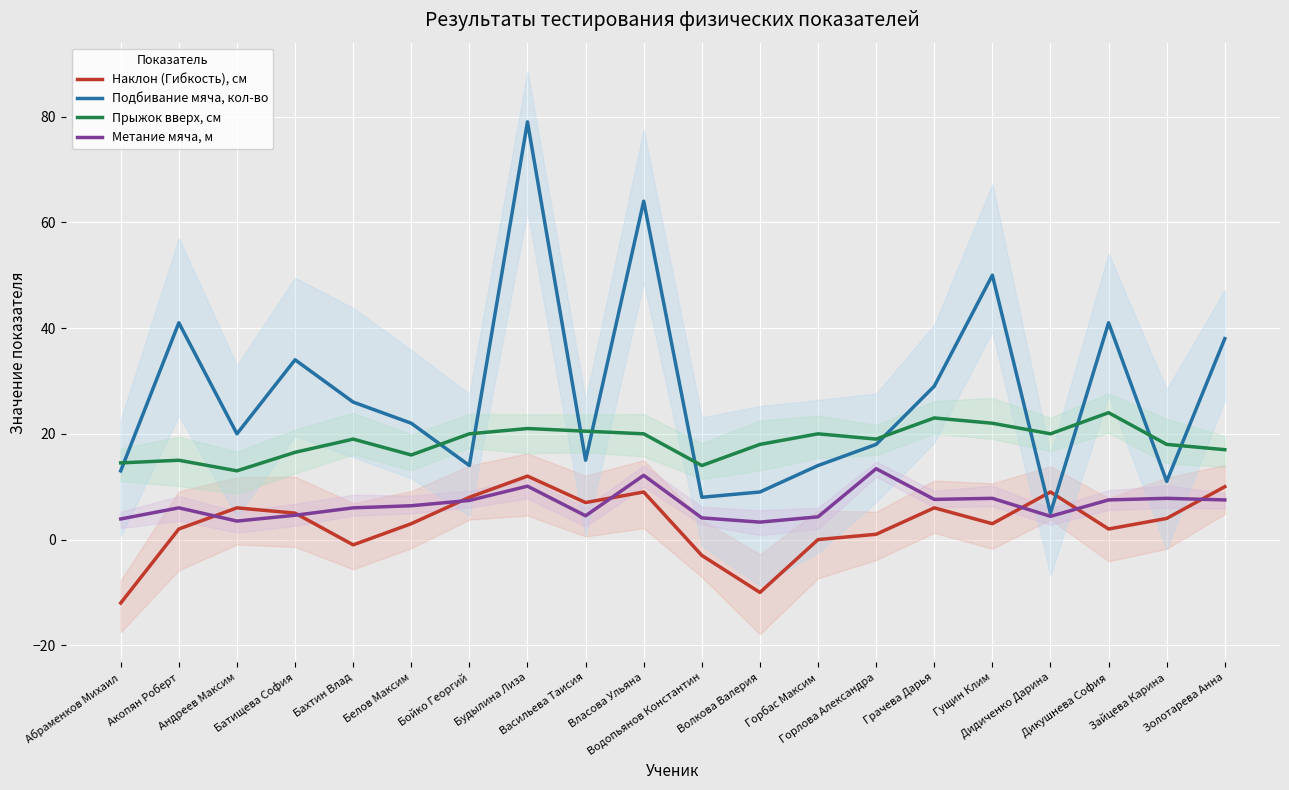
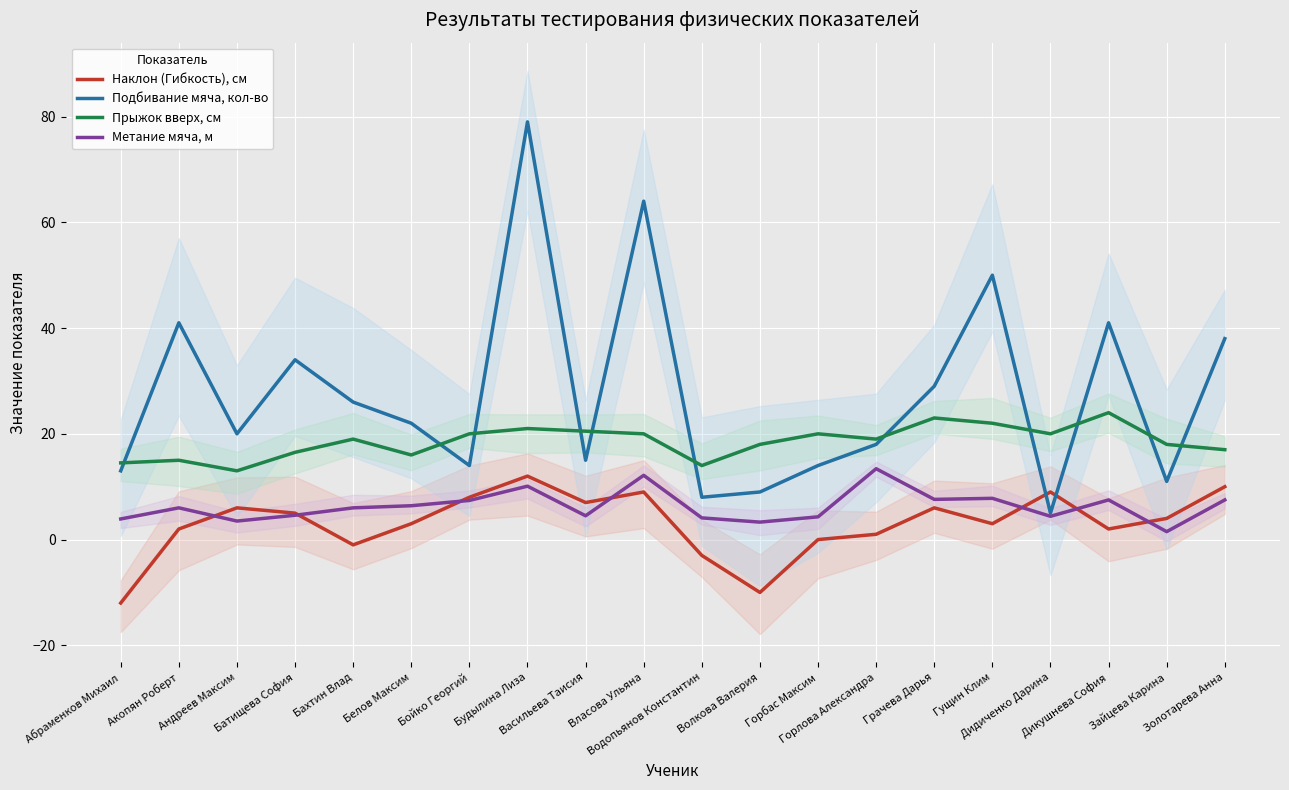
Метание мяча, м, Зайцева Карина: 8 -> 2
